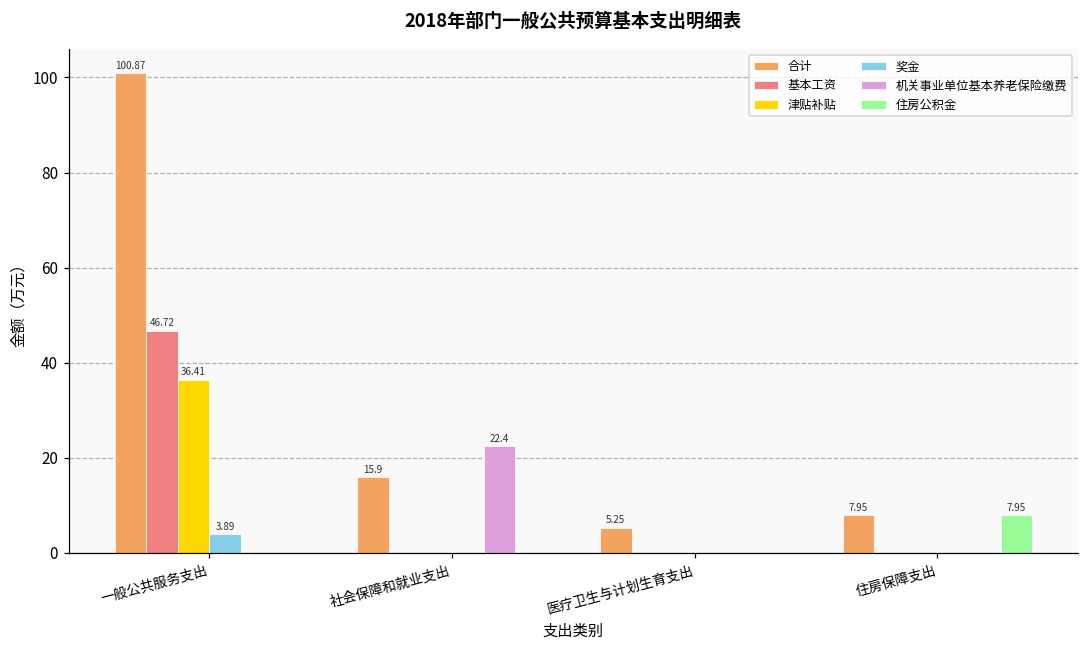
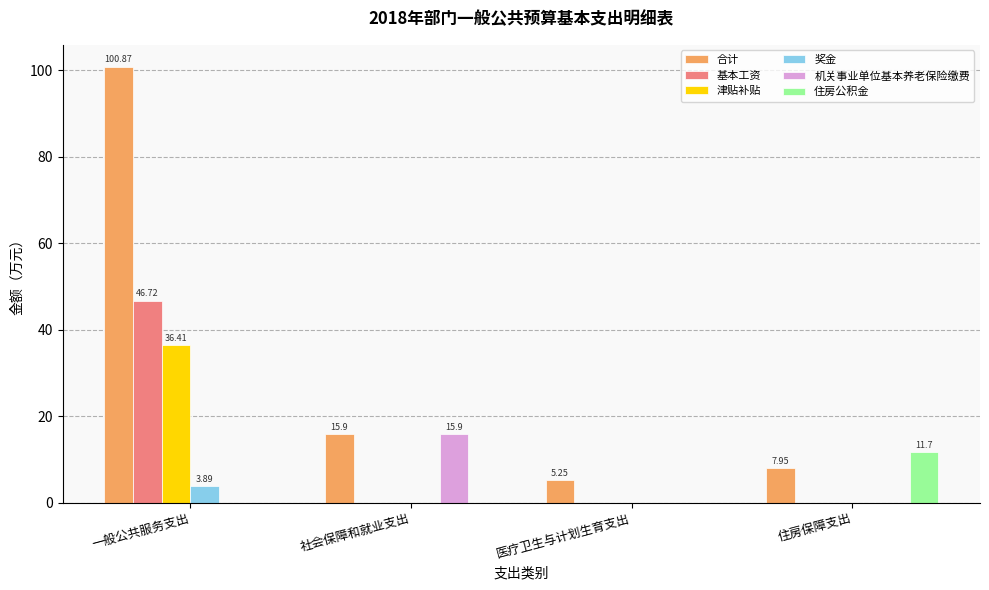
机关事业单位基本养老保险缴费, 社会保障和就业支出: 22.4 -> 15.9
住房公积金, 住房保障支出: 7.95 -> 11.7
